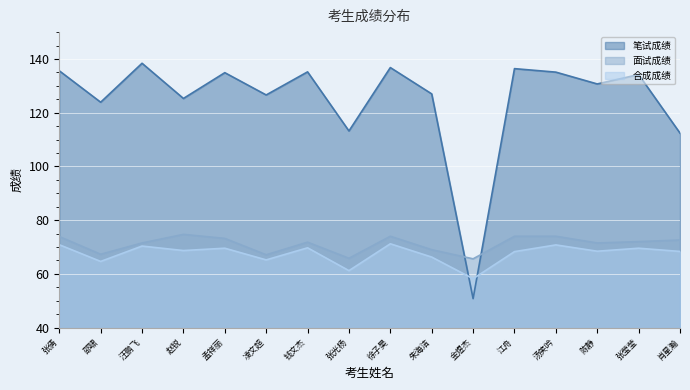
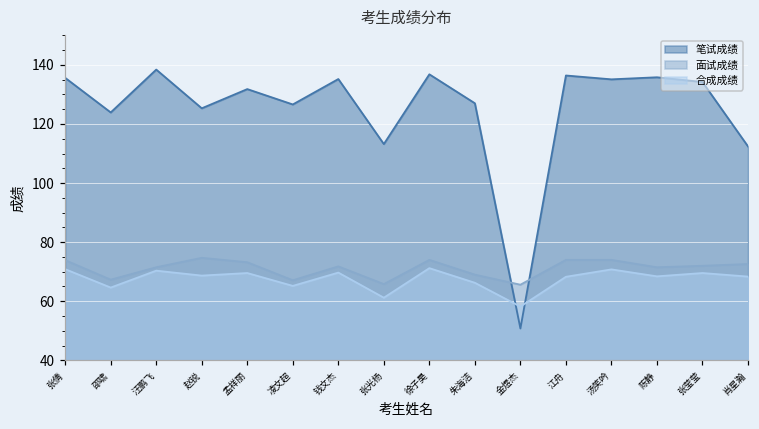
笔试成绩, 孟祥丽: 135 -> 132
笔试成绩, 陈静: 131 -> 136
